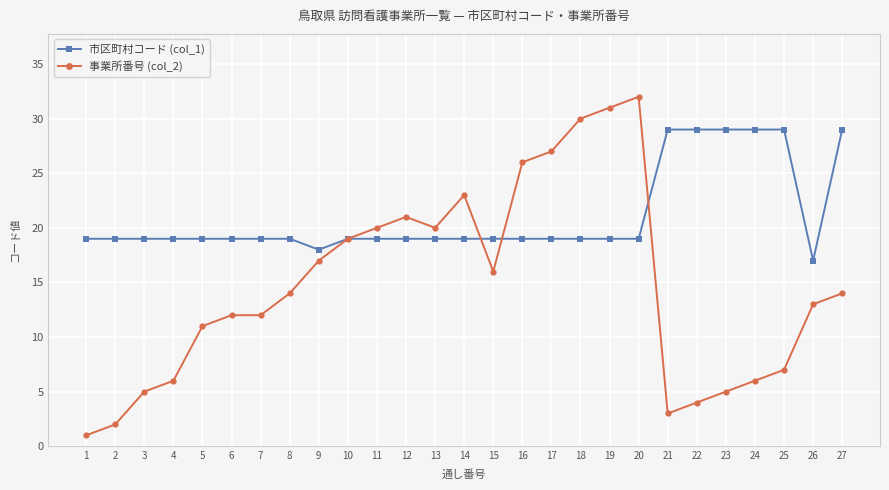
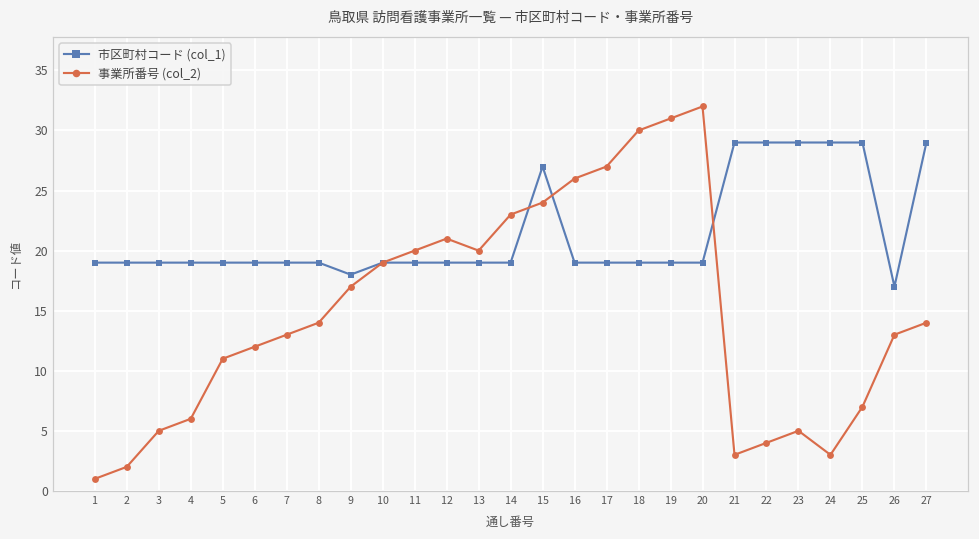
事業所番号 (col_2), 7: 12 -> 13
市区町村コード (col_1), 15: 19 -> 27
事業所番号 (col_2), 15: 16 -> 24
事業所番号 (col_2), 24: 6 -> 3
